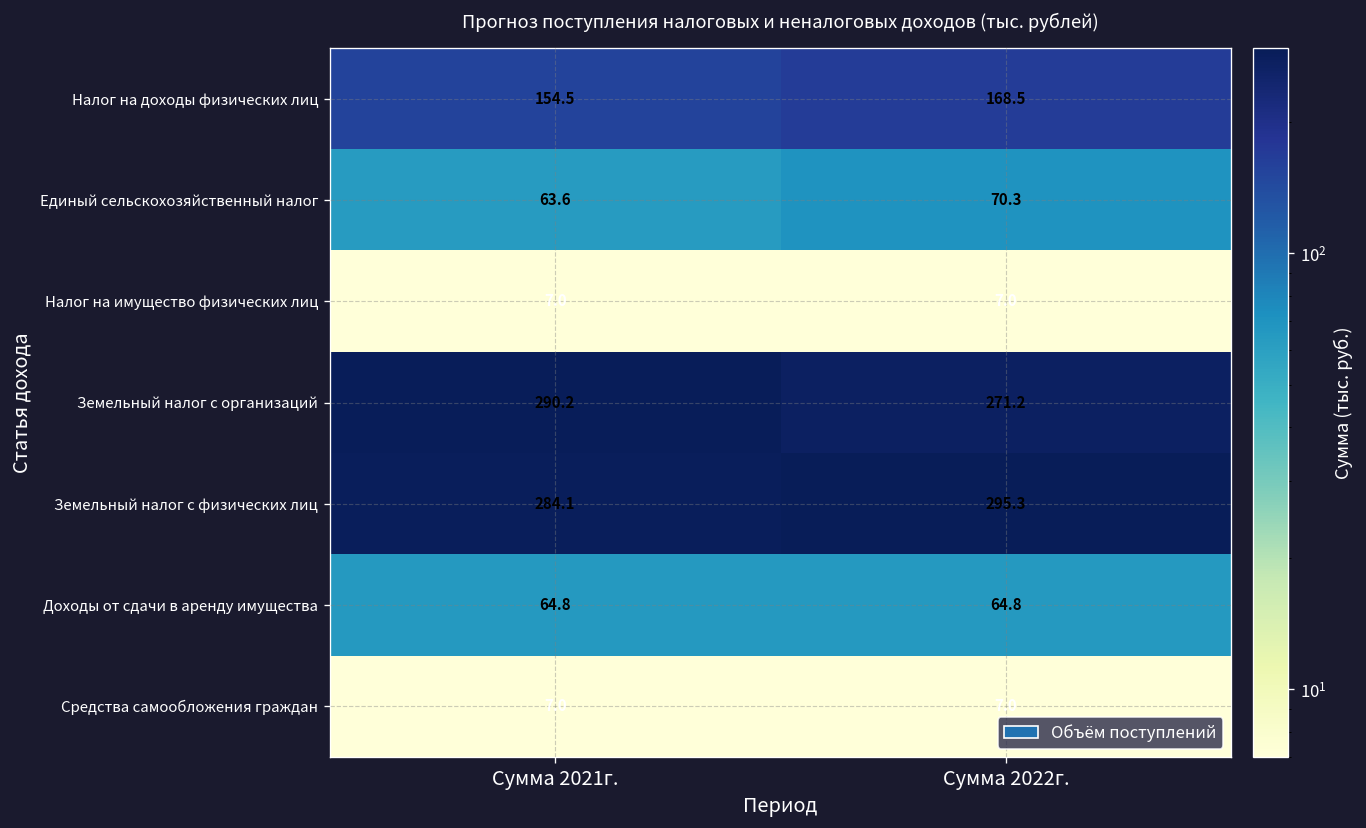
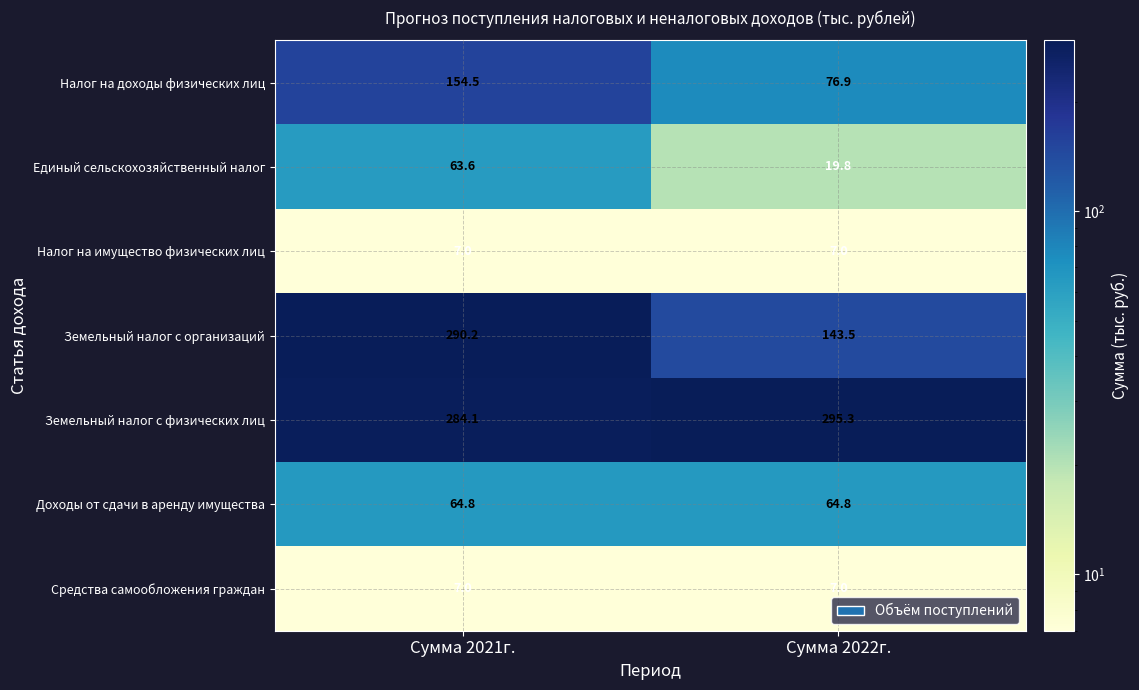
Налог на доходы физических лиц, Сумма 2022г.: 168.5 -> 76.9
Единый сельскохозяйственный налог, Сумма 2022г.: 70.3 -> 19.8
Земельный налог с организаций, Сумма 2022г.: 271.2 -> 143.5
